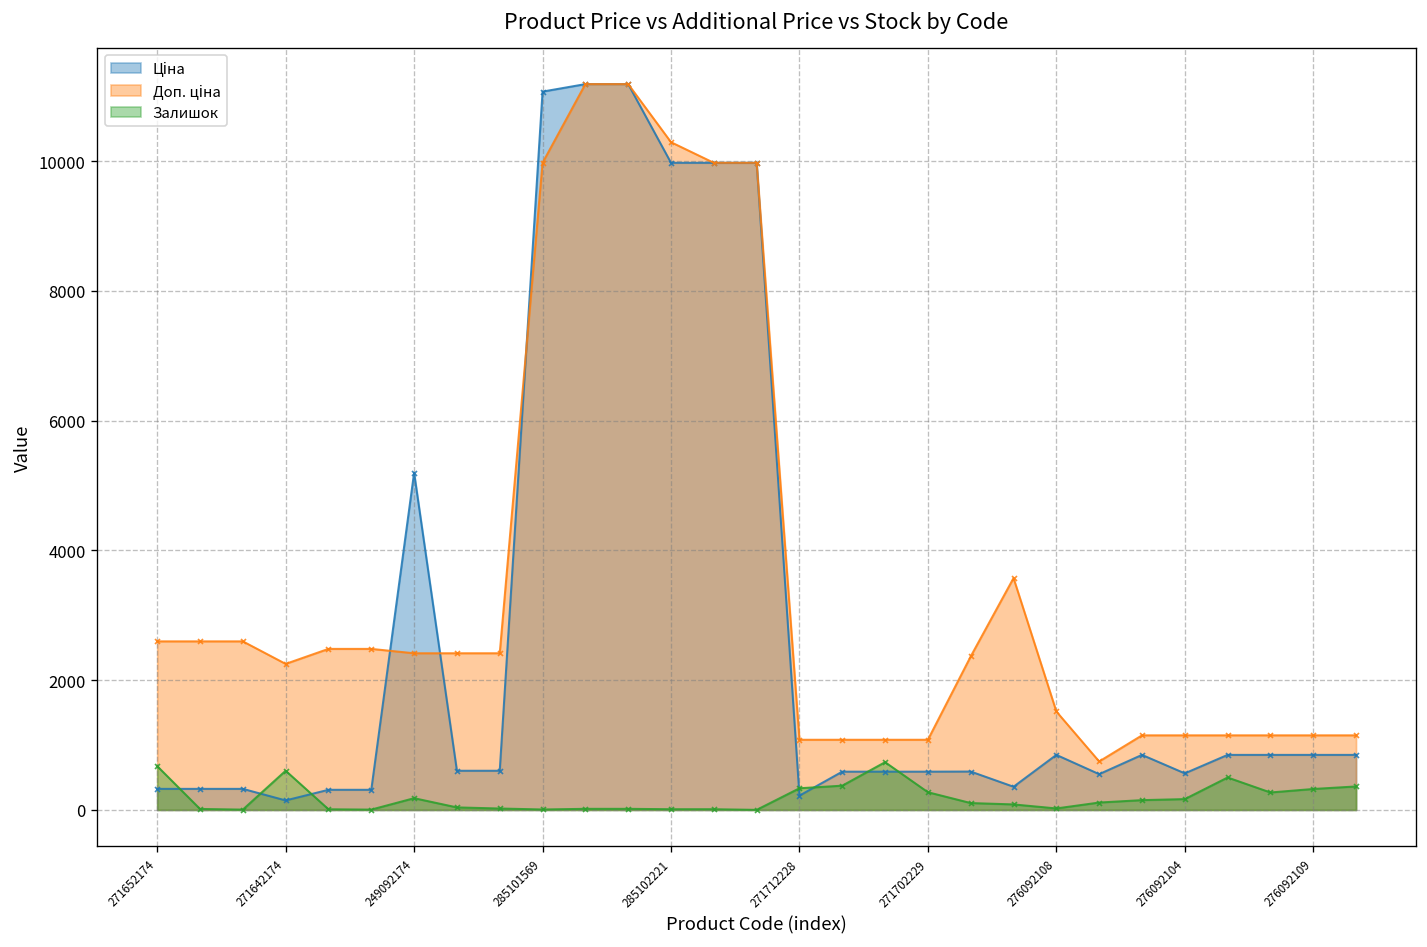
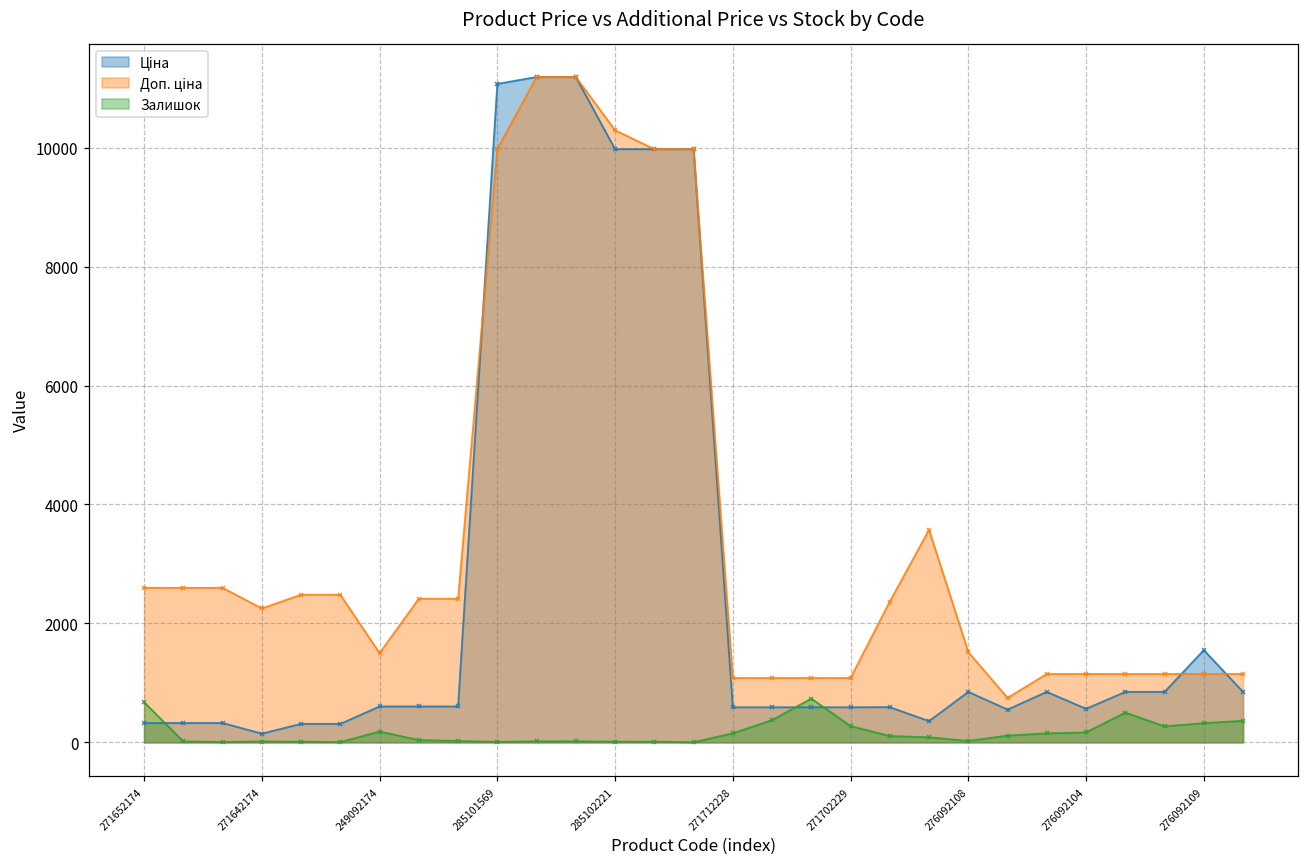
Залишок, 271642174: 600 -> 0
Ціна, 249092174: 5200 -> 600
Доп. ціна, 249092174: 2400 -> 1500
Ціна, 271712228: 200 -> 600
Залишок, 271712228: 300 -> 200
Ціна, 276092109: 800 -> 1600
